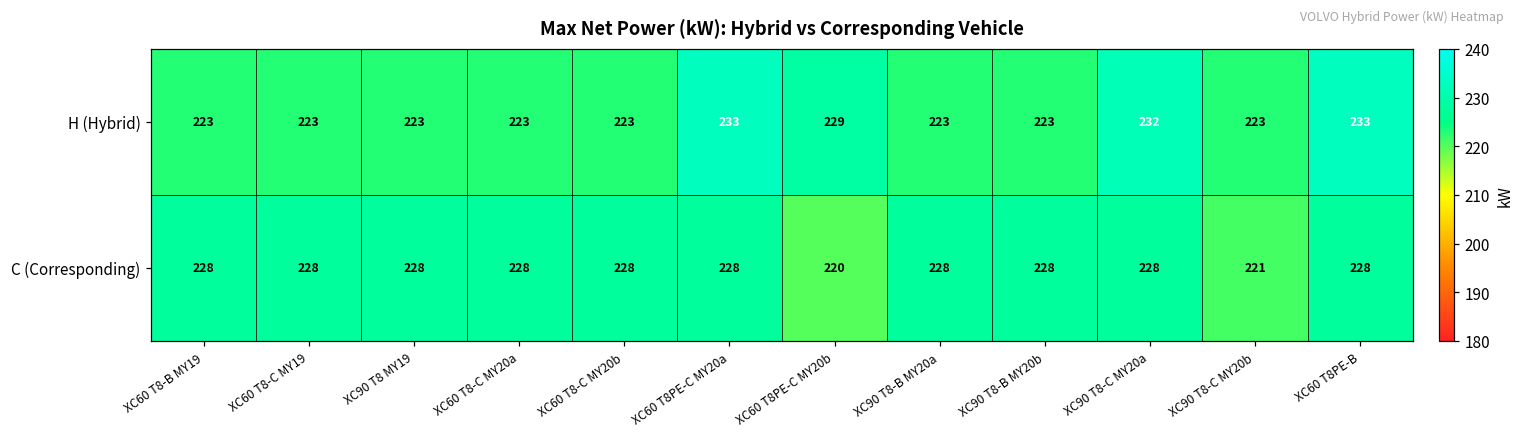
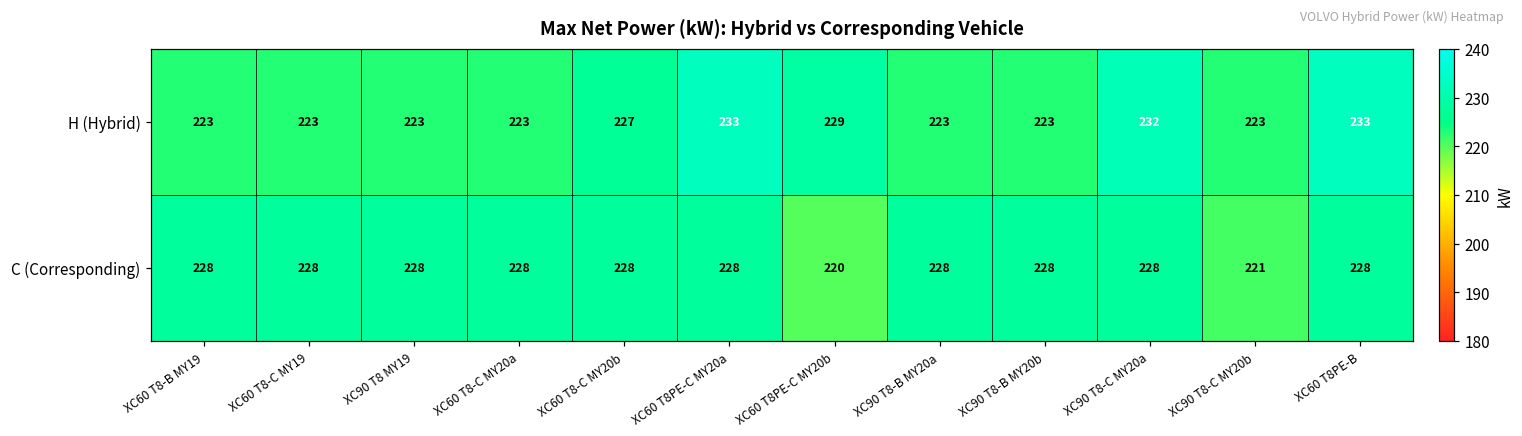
H (Hybrid), XC60 T8-C MY20b: 223 -> 227
